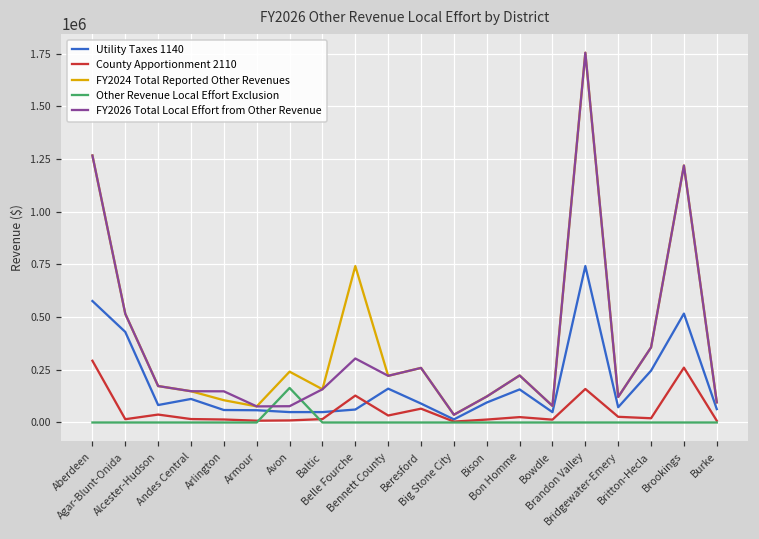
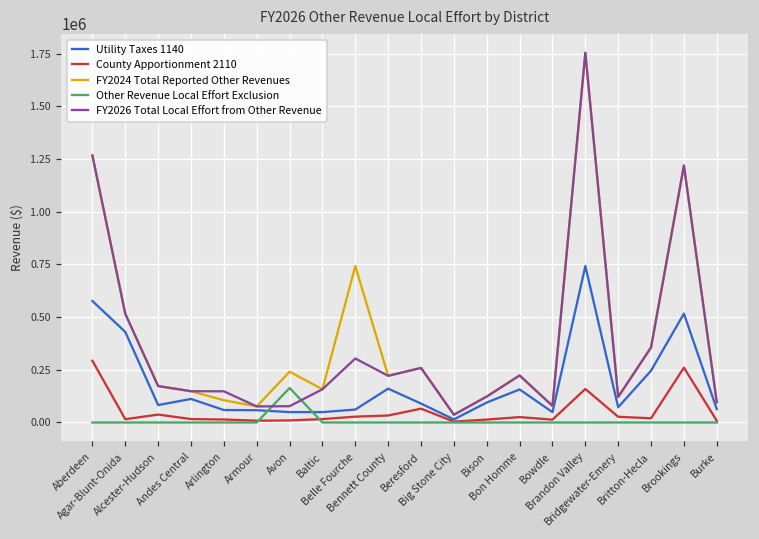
County Apportionment 2110, Belle Fourche: 130000 -> 30000
